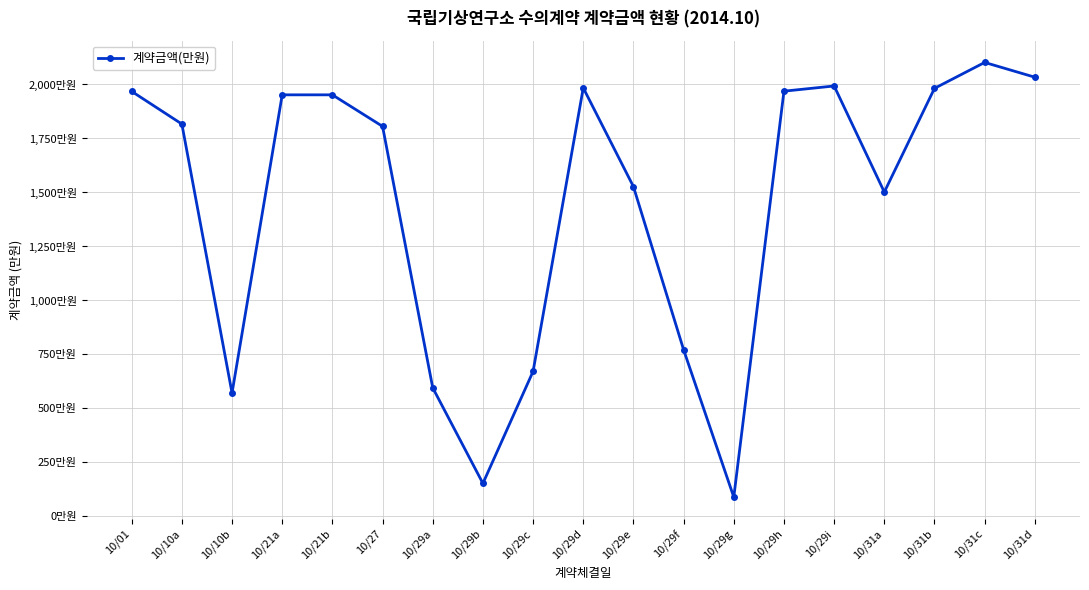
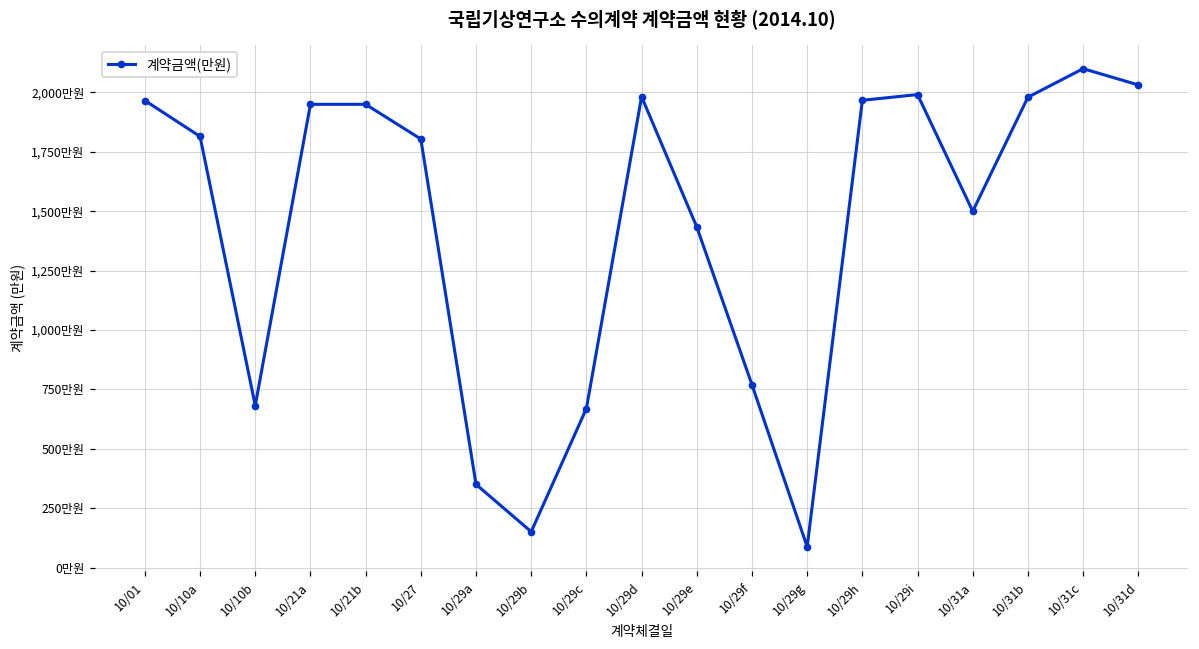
10/10b: 570만원 -> 680만원
10/29a: 590만원 -> 350만원
10/29e: 1,530만원 -> 1,430만원
